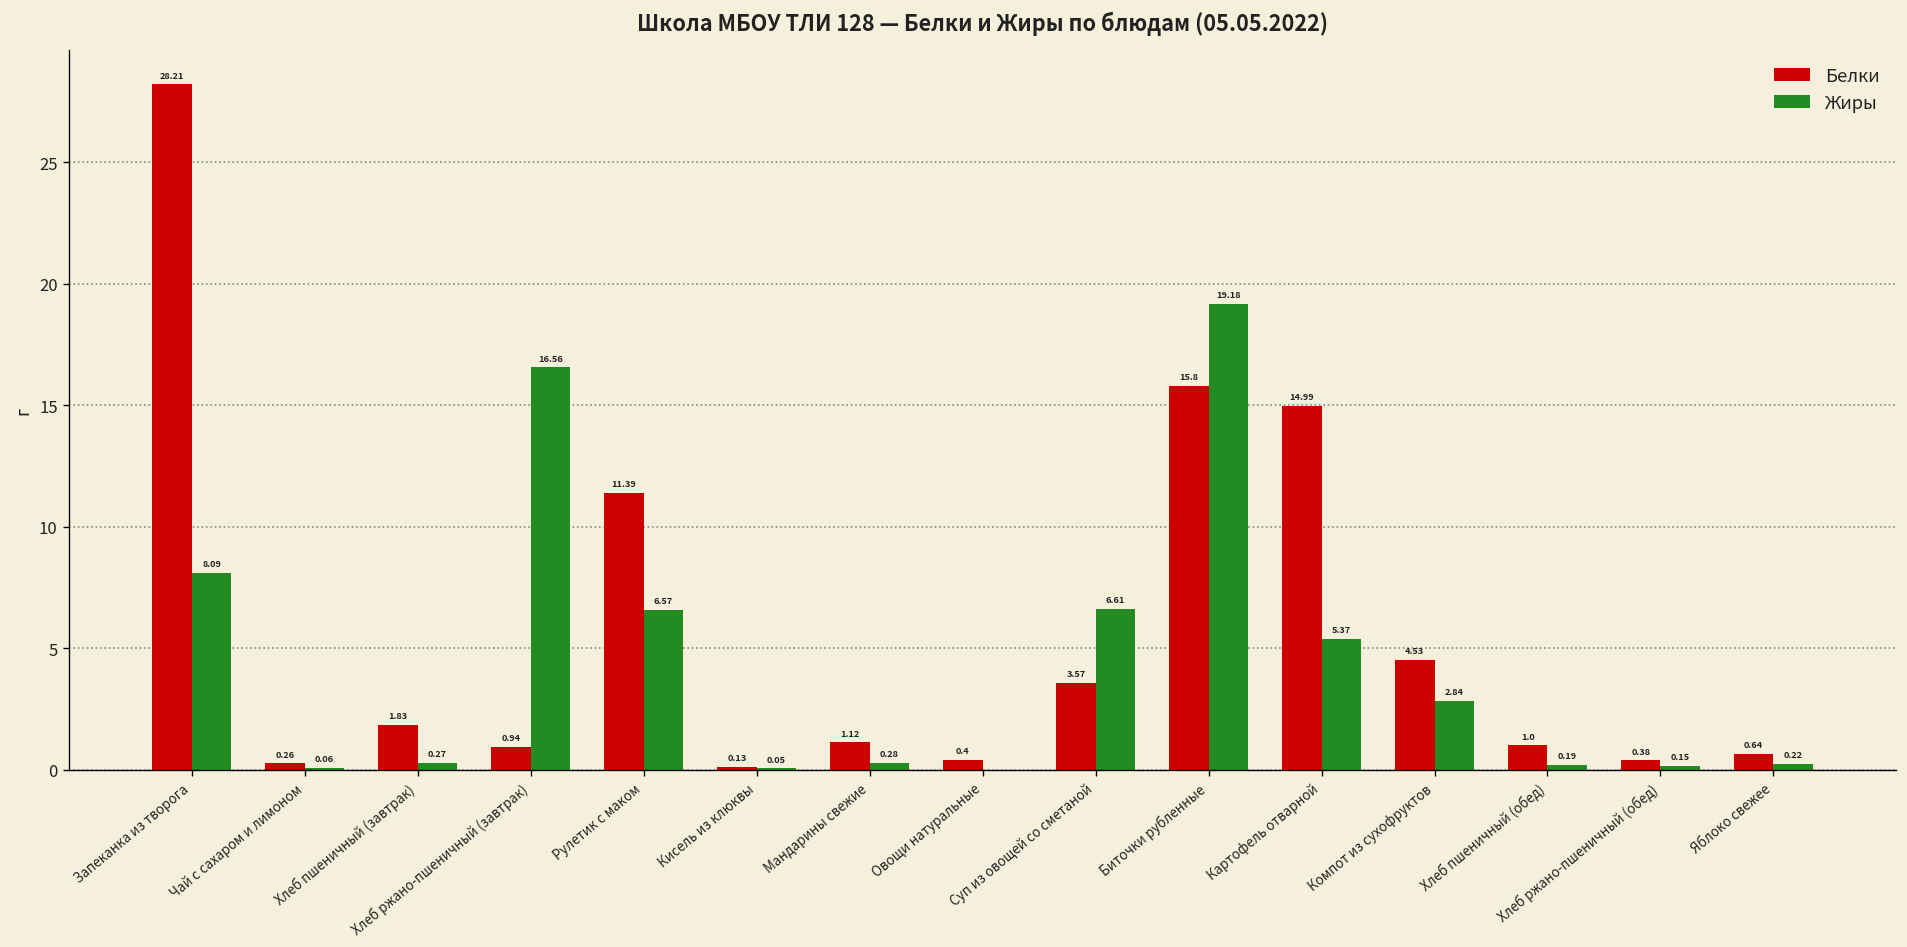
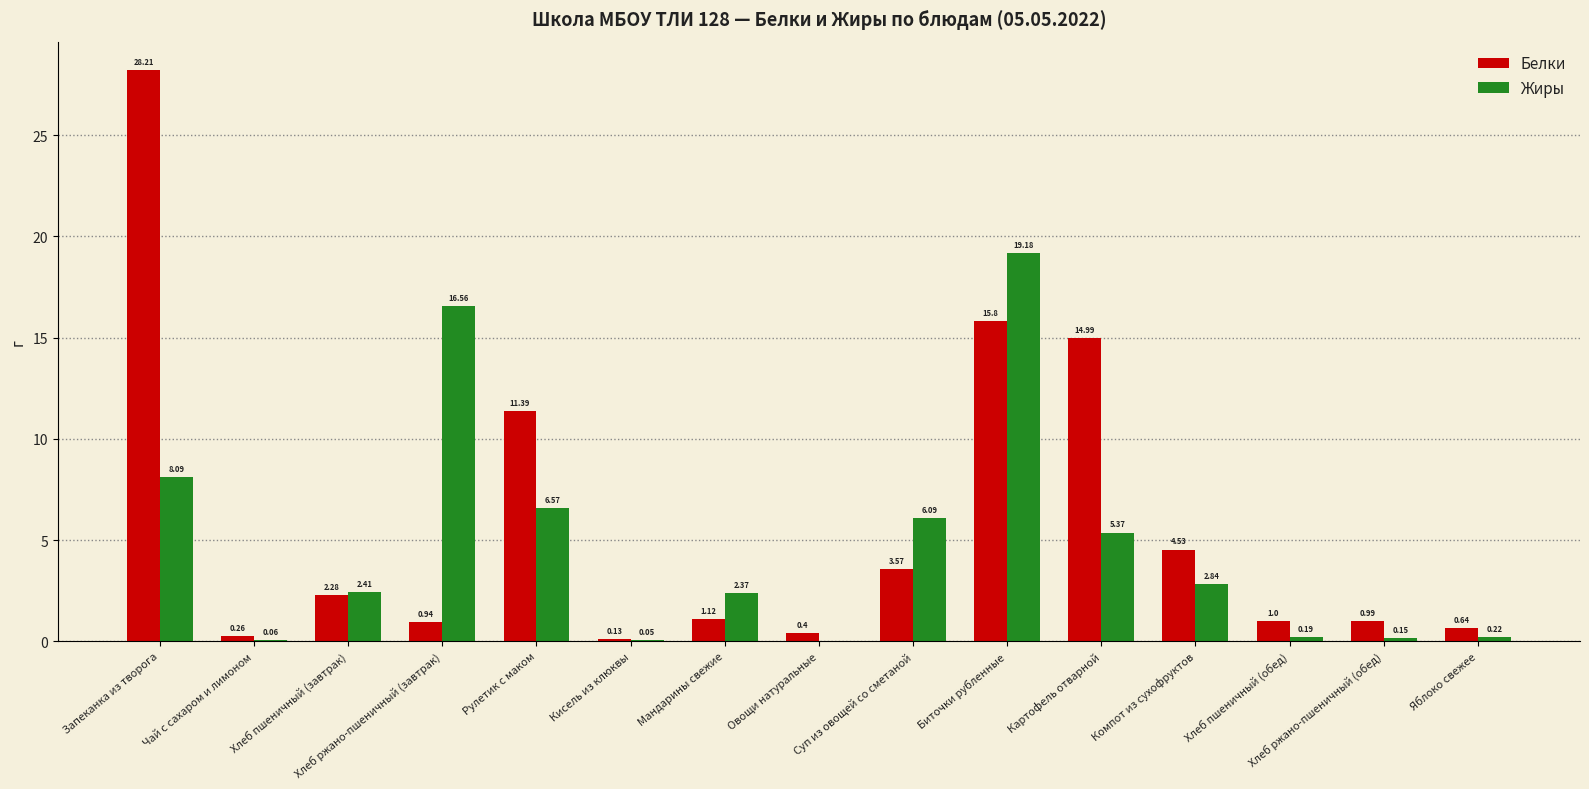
Белки, Хлеб пшеничный (завтрак): 1.83 -> 2.28
Жиры, Хлеб пшеничный (завтрак): 0.27 -> 2.41
Жиры, Мандарины свежие: 0.28 -> 2.37
Жиры, Суп из овощей со сметаной: 6.61 -> 6.09
Белки, Хлеб ржано-пшеничный (обед): 0.38 -> 0.99
